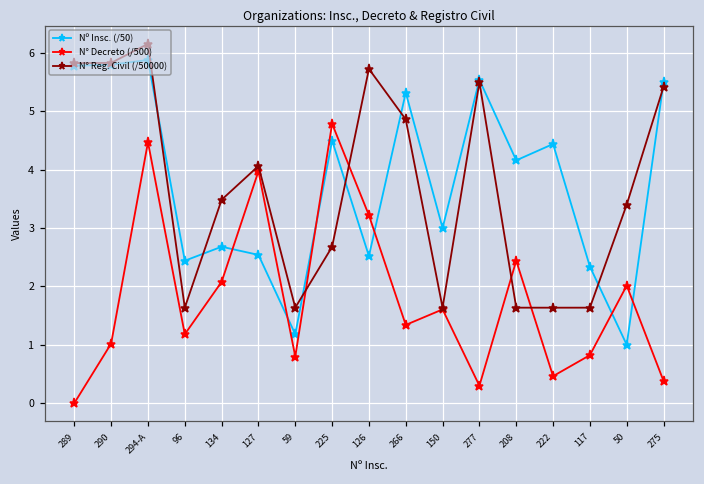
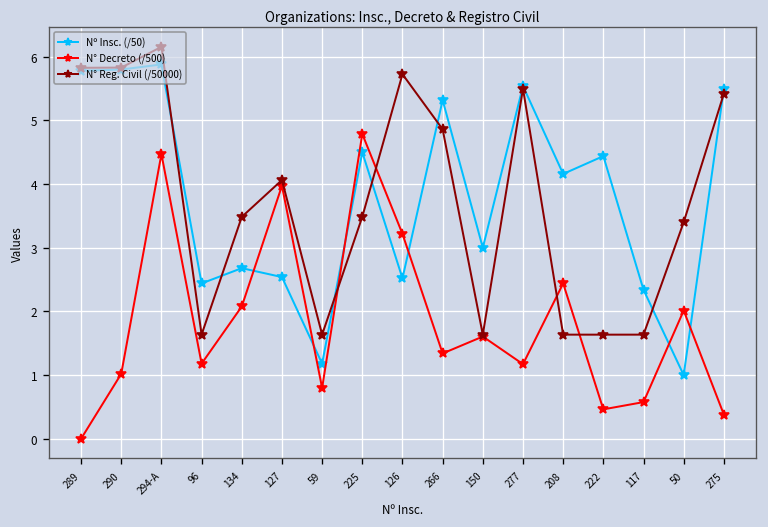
N° Reg. Civil (/50000), 225: 2.7 -> 3.5
N° Decreto (/500), 277: 0.3 -> 1.2
N° Decreto (/500), 117: 0.8 -> 0.6
